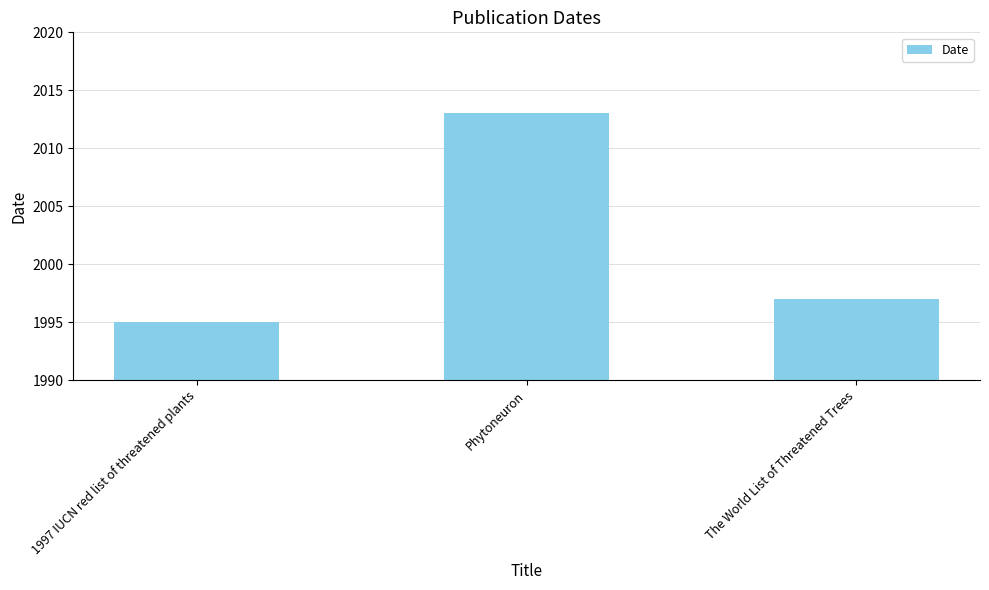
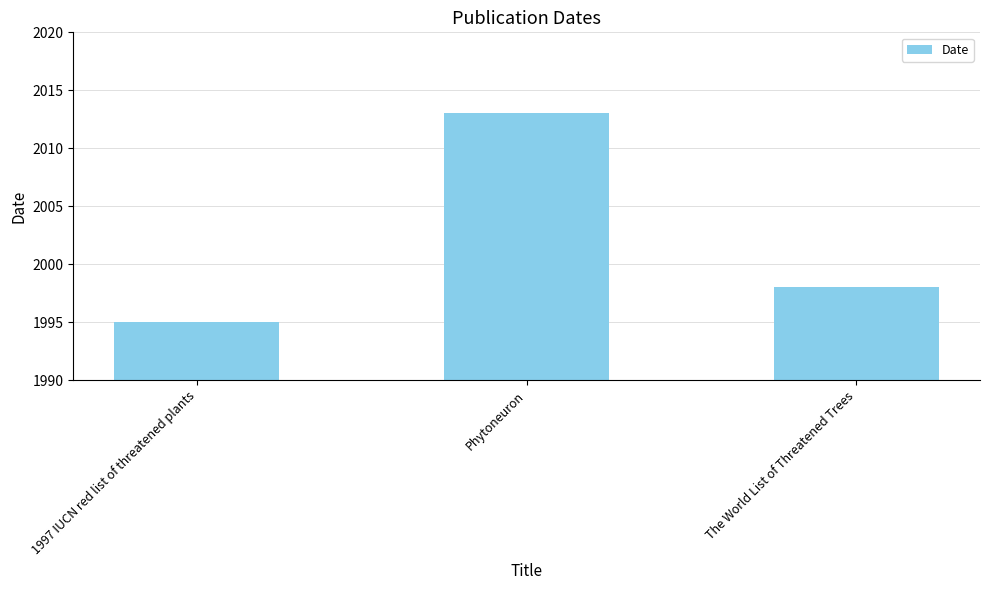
The World List of Threatened Trees: 1997 -> 1998
